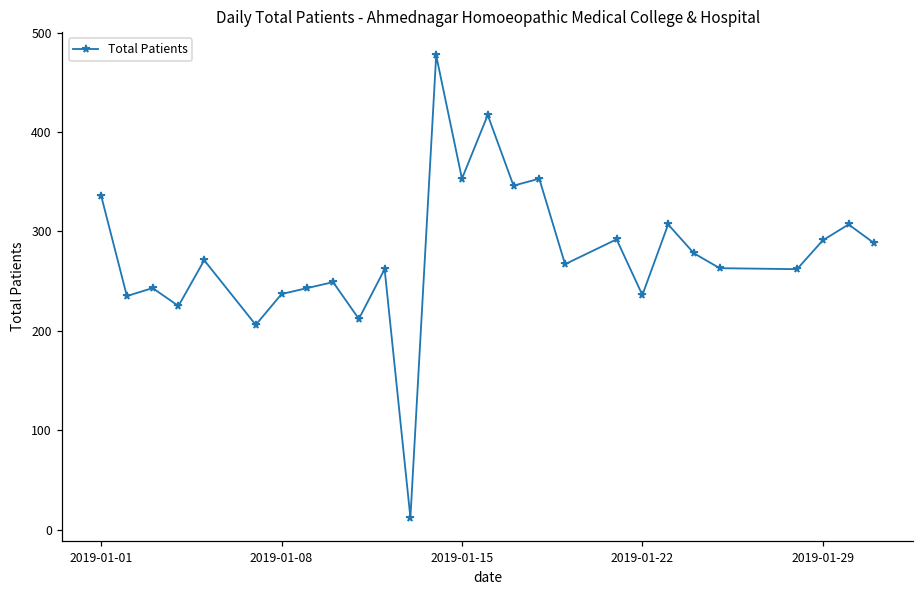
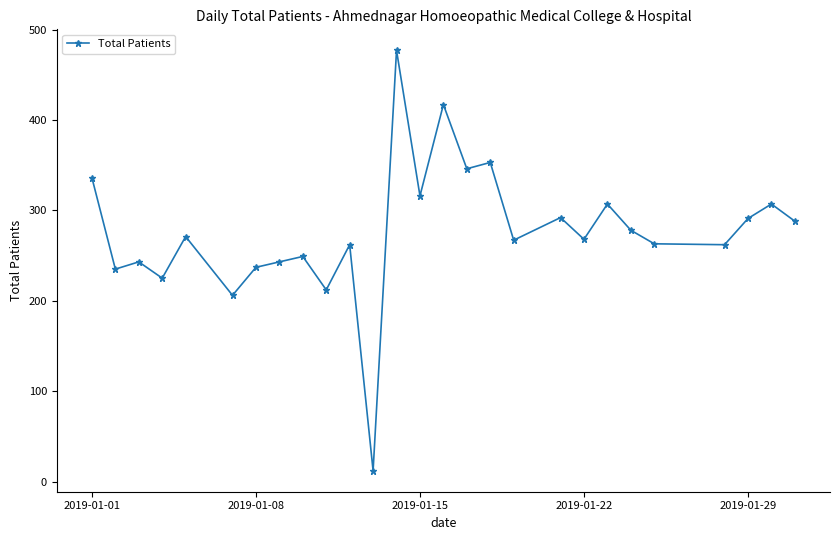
2019-01-15: 350 -> 320
2019-01-22: 240 -> 270
